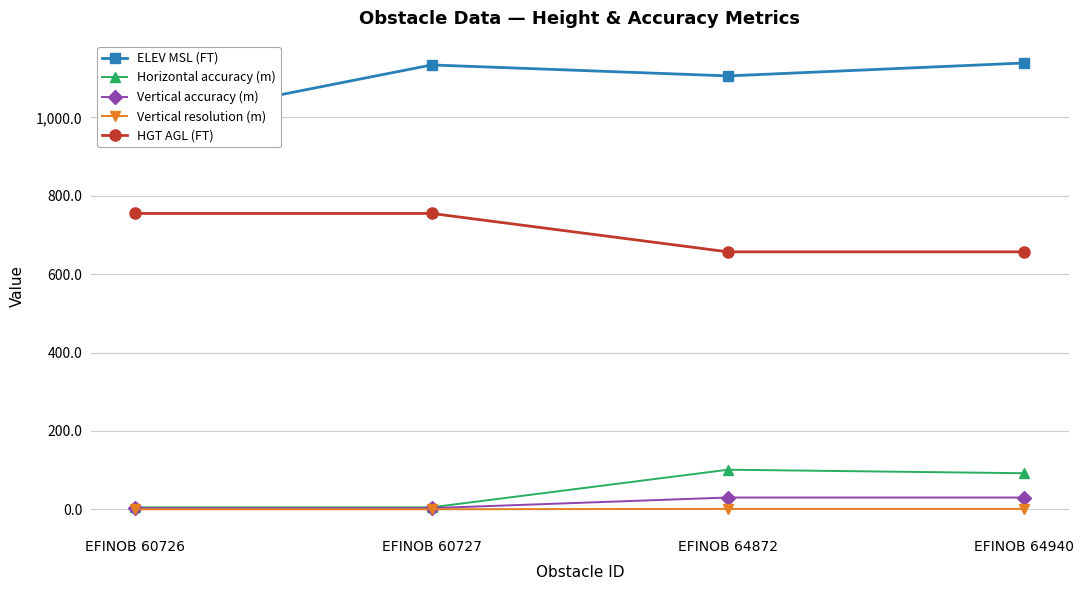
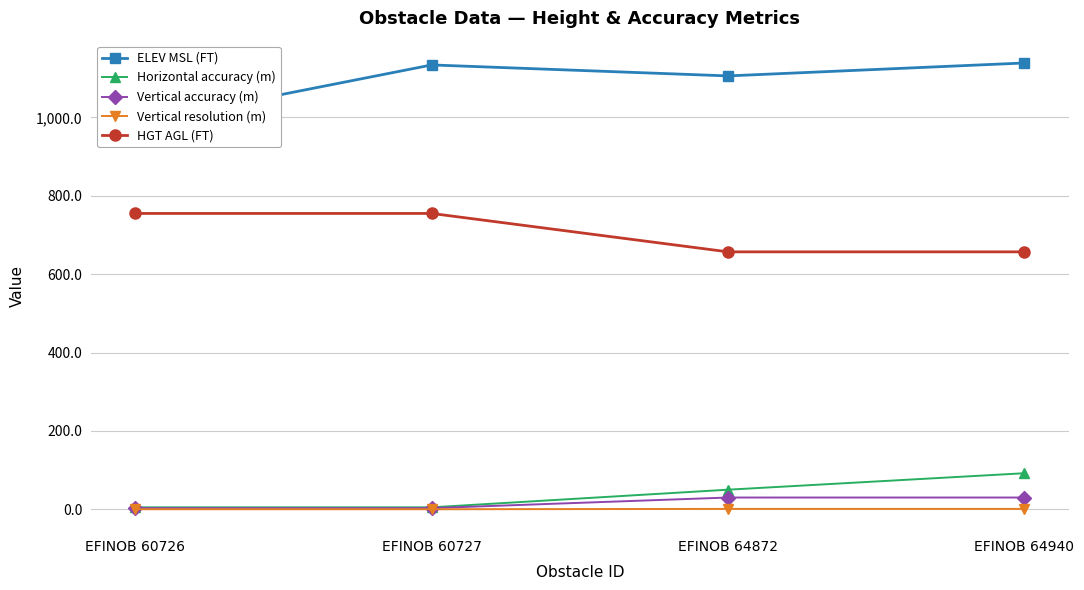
Horizontal accuracy (m), EFINOB 64872: 100 -> 50
